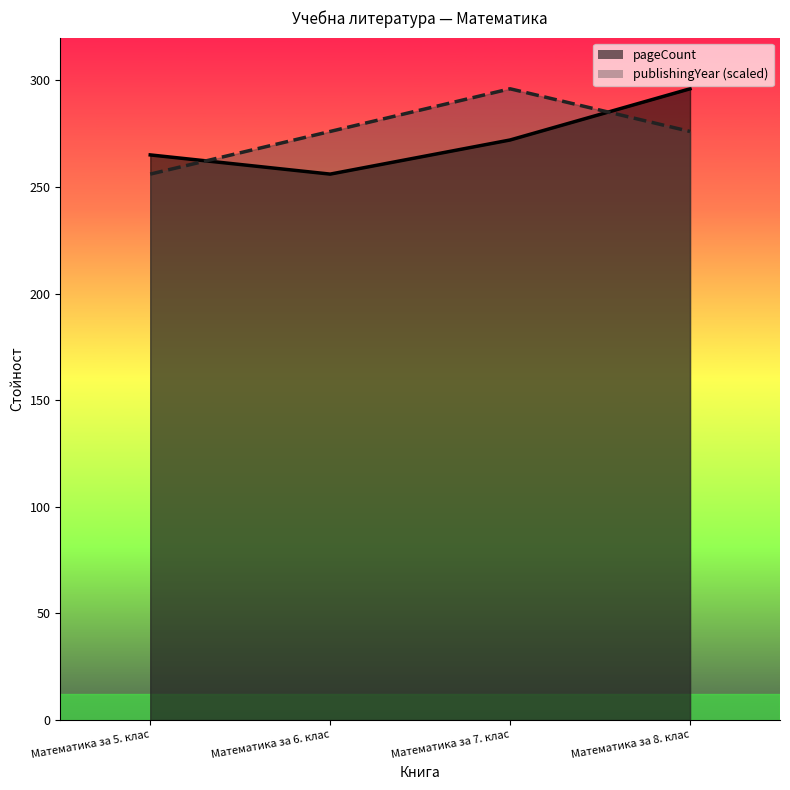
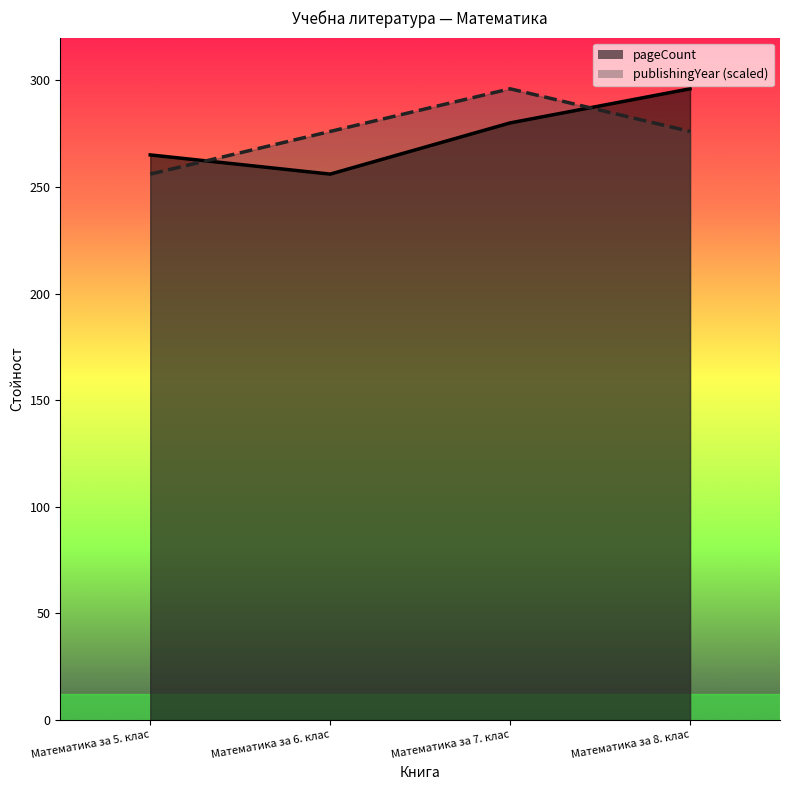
pageCount, Математика за 7. клас: 272 -> 280
